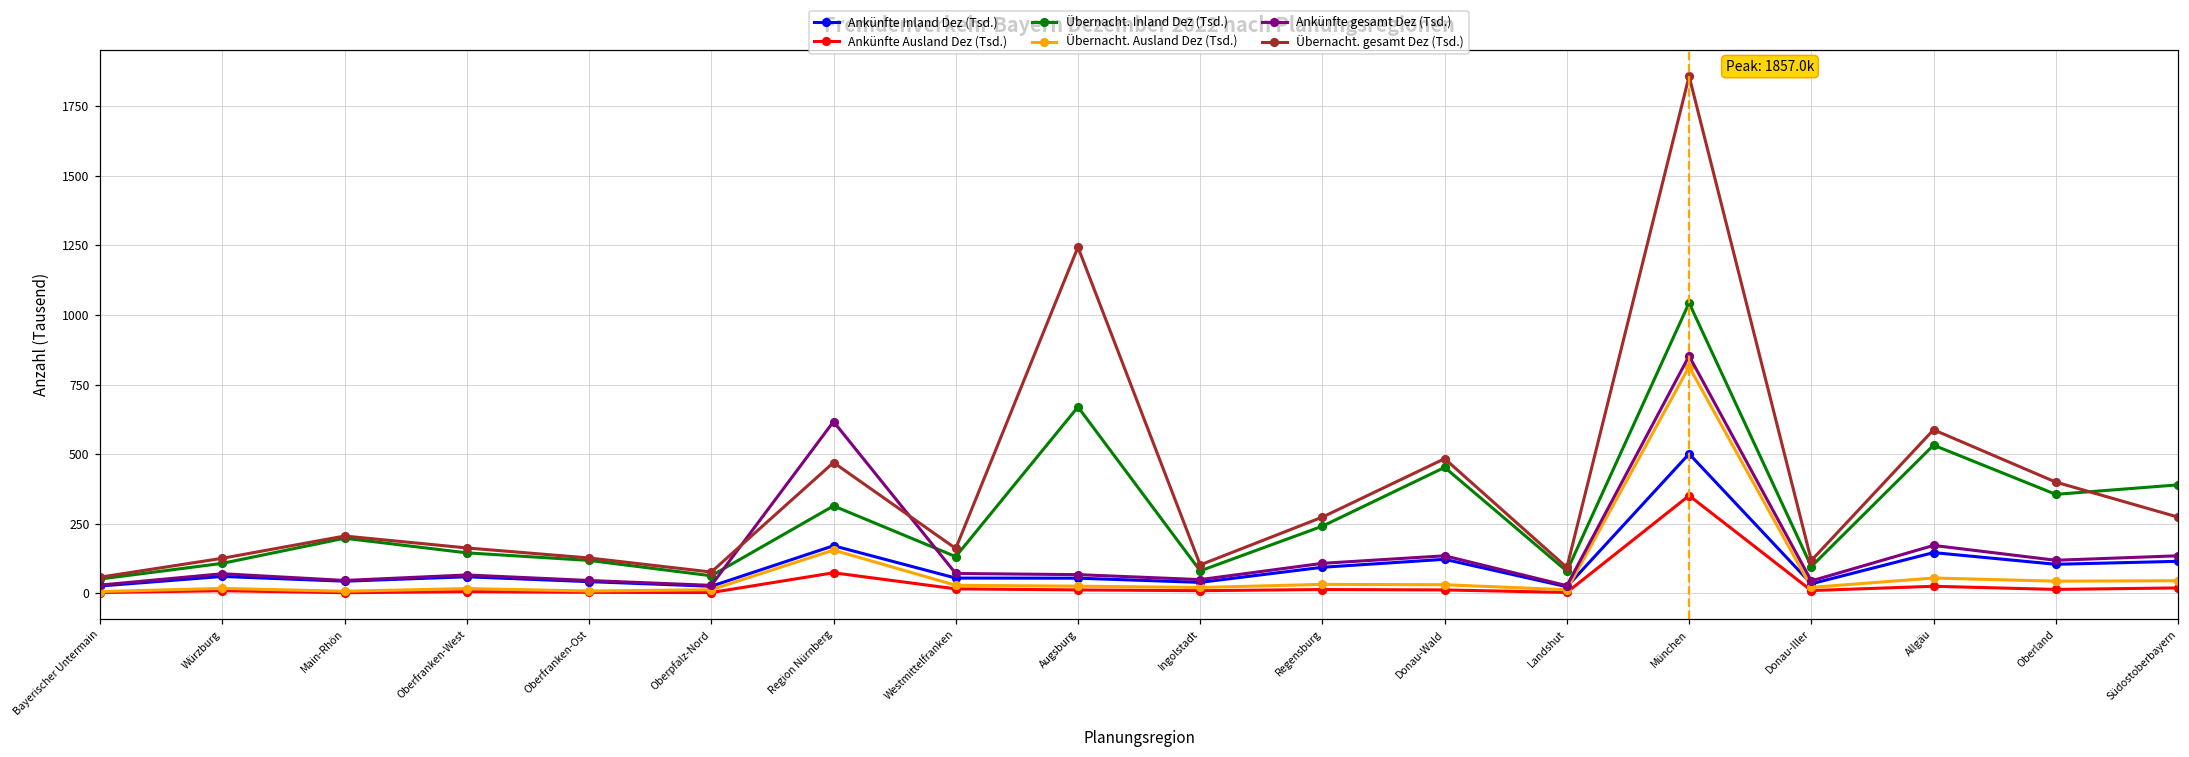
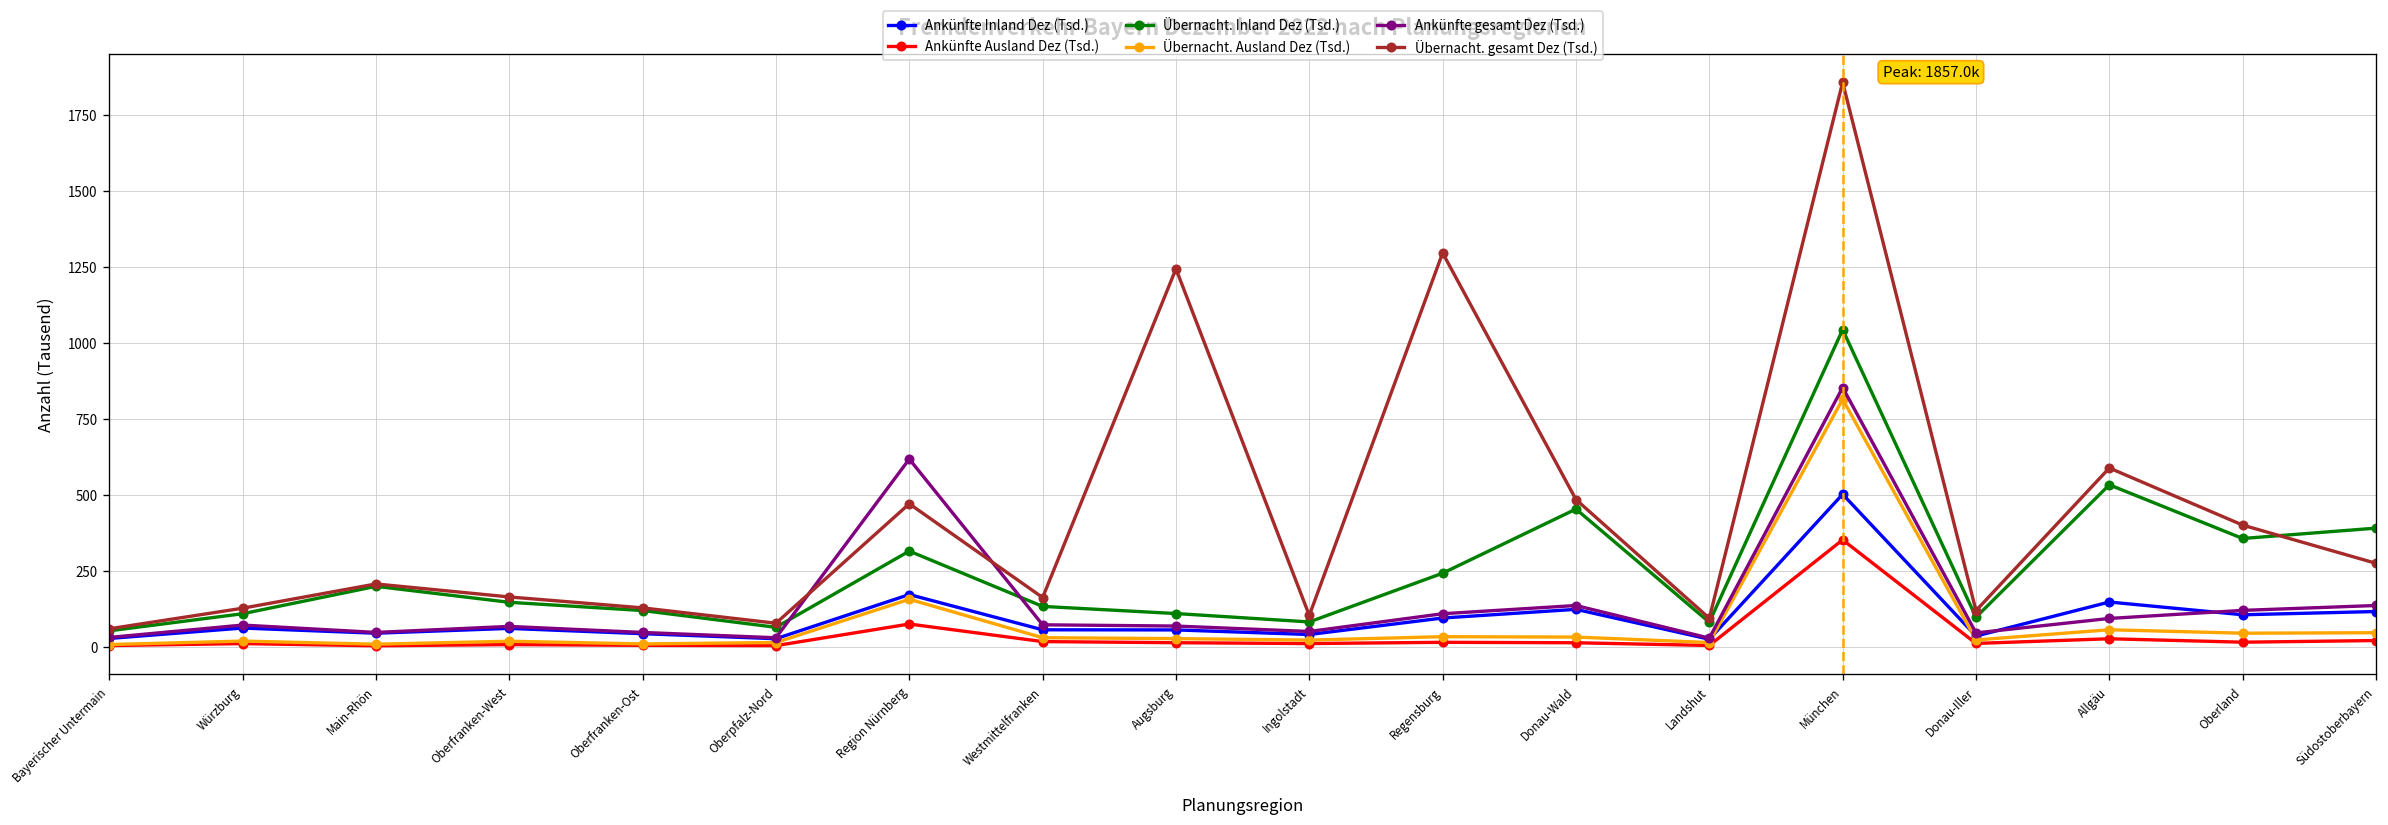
Übernacht. Inland Dez (Tsd.), Augsburg: 670 -> 110
Übernacht. gesamt Dez (Tsd.), Regensburg: 270 -> 1300
Ankünfte gesamt Dez (Tsd.), Allgäu: 170 -> 90
